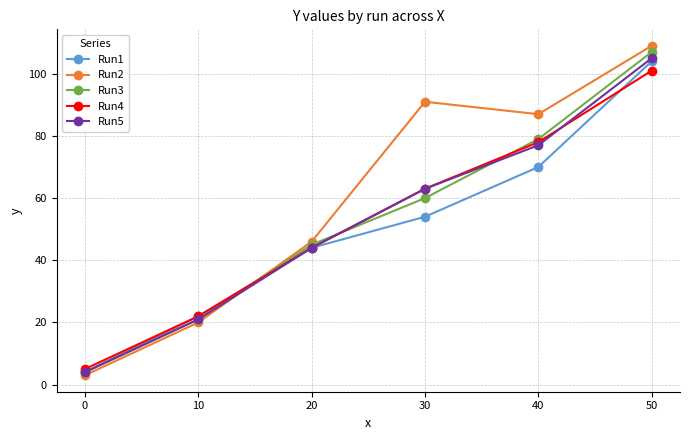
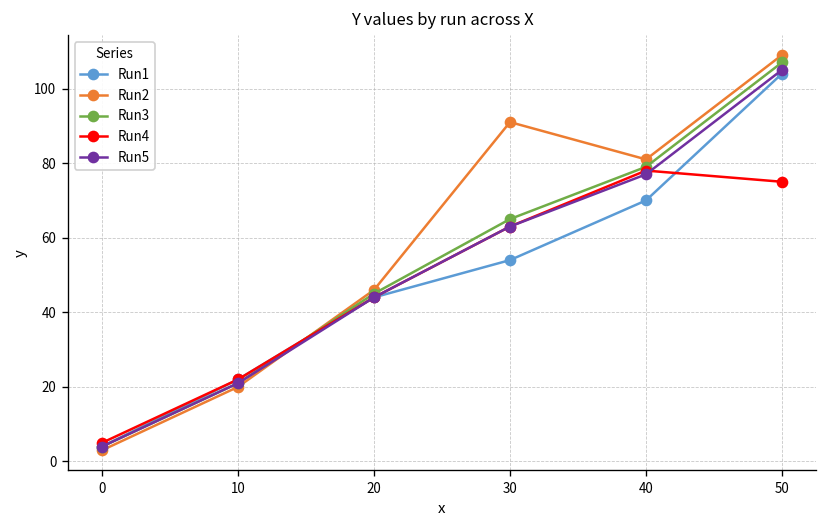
Run3, 30: 60 -> 65
Run2, 40: 87 -> 81
Run4, 50: 101 -> 75
